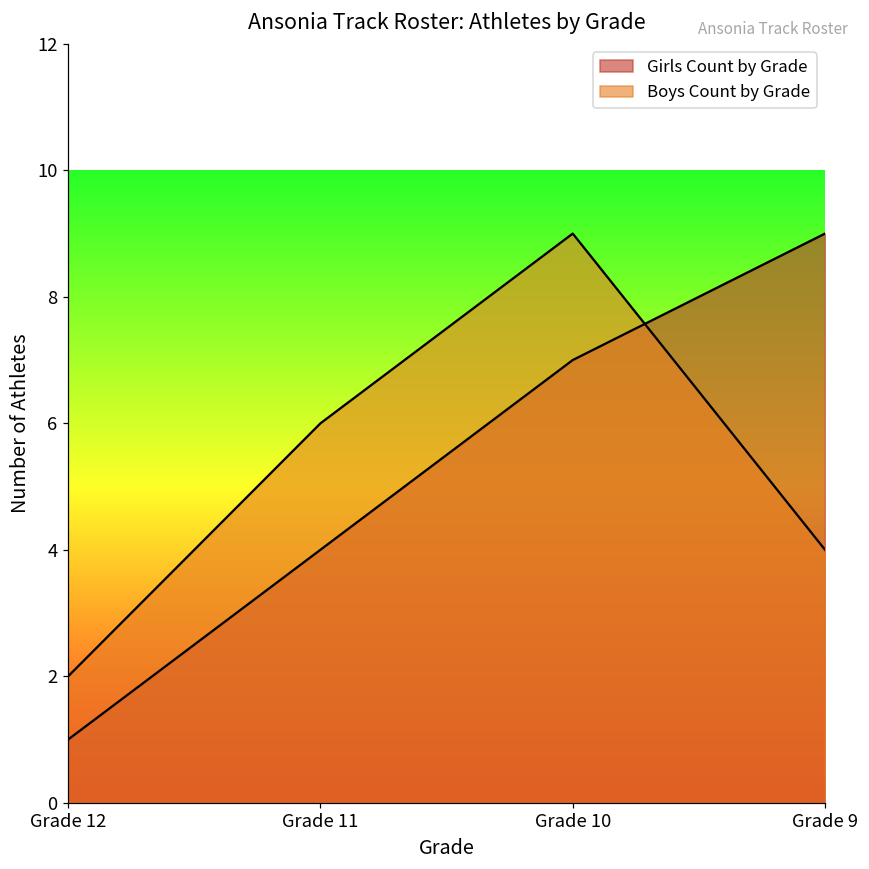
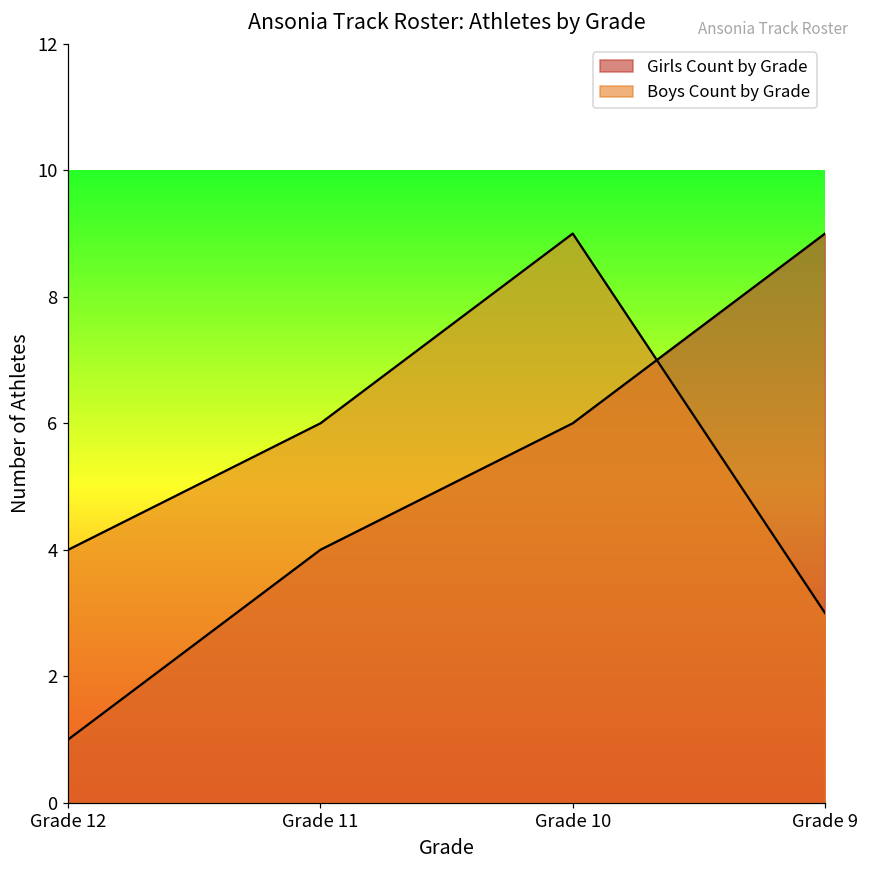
Boys Count by Grade, Grade 12: 2 -> 4
Girls Count by Grade, Grade 10: 7 -> 6
Boys Count by Grade, Grade 9: 4 -> 3
